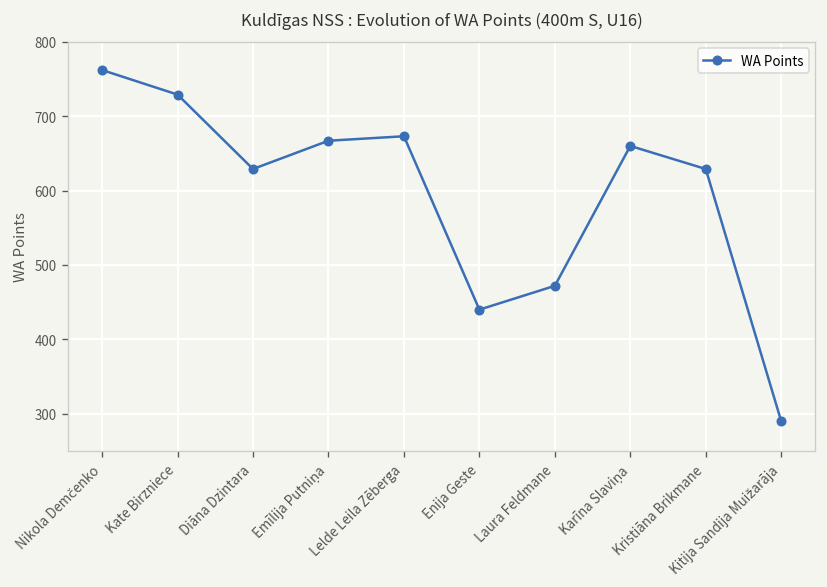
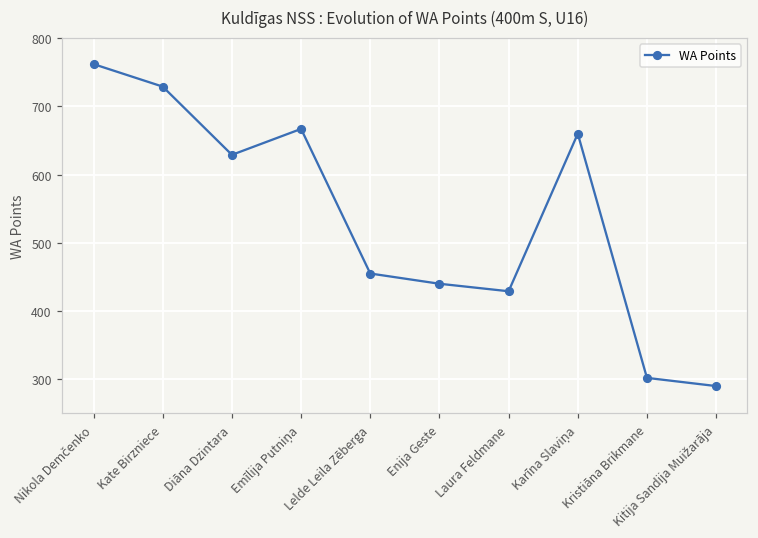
Lelde Leila Zēberga: 670 -> 460
Laura Feldmane: 470 -> 430
Kristiāna Brikmane: 630 -> 300
